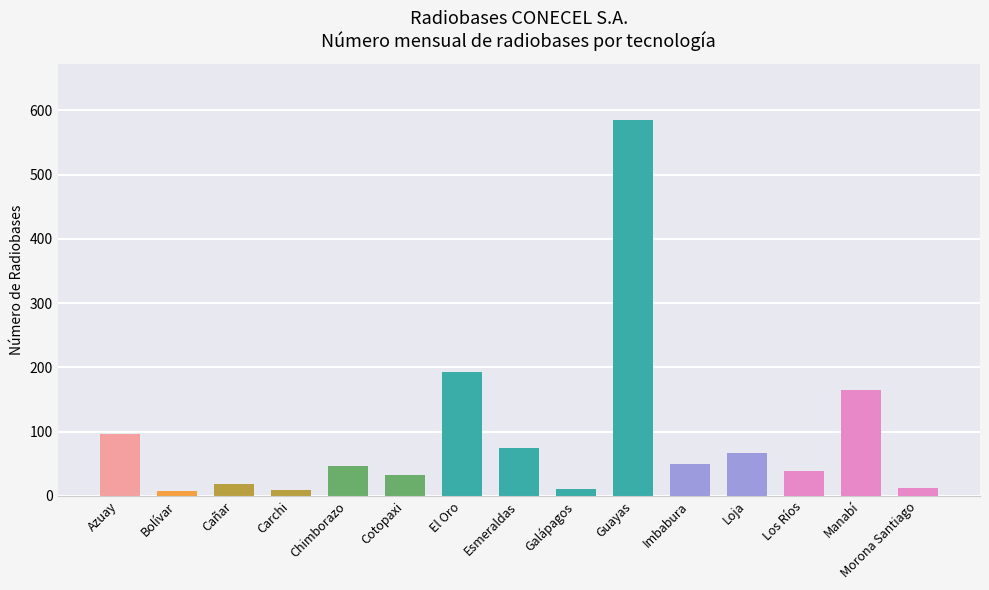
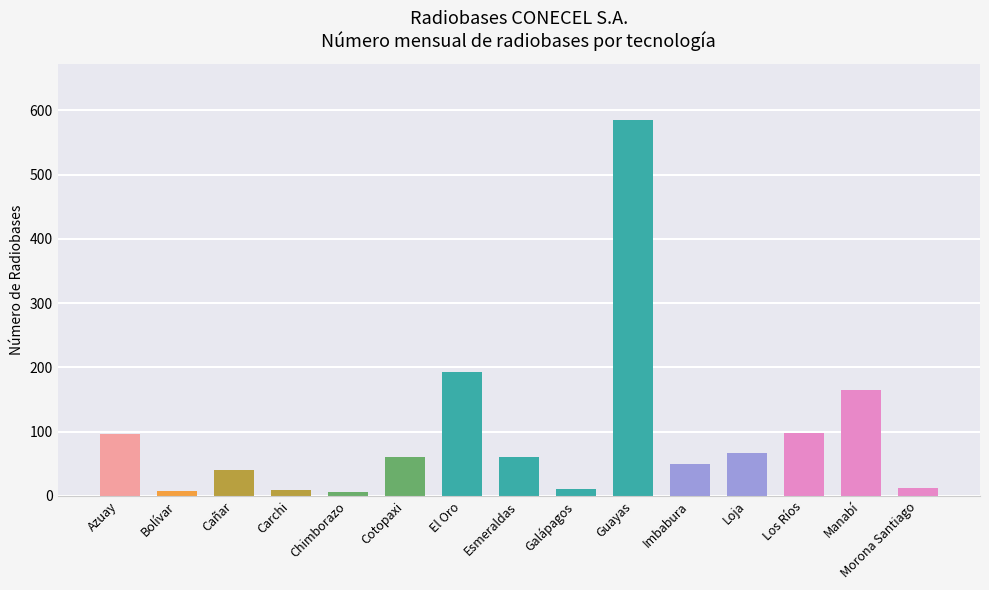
Cañar: 20 -> 40
Chimborazo: 50 -> 10
Cotopaxi: 30 -> 60
Esmeraldas: 80 -> 60
Los Ríos: 40 -> 100
